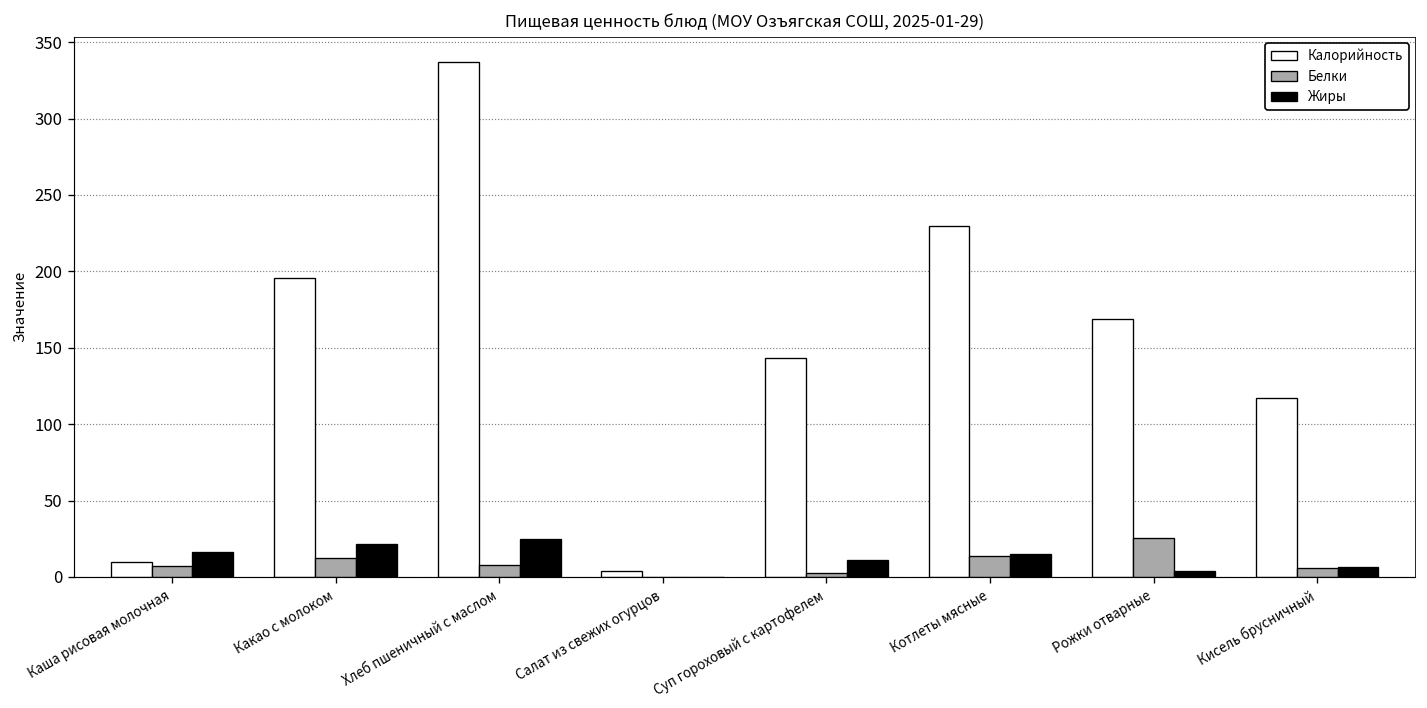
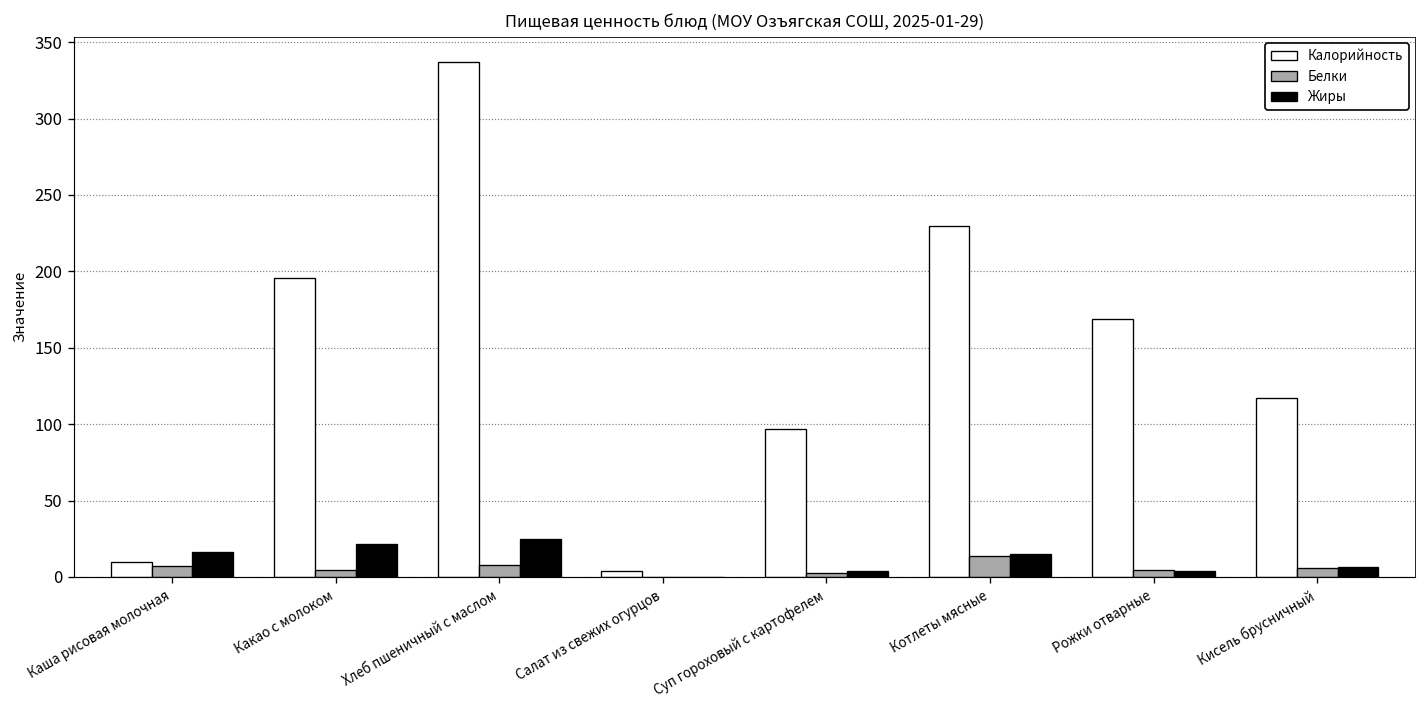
Белки, Какао с молоком: 13 -> 5
Калорийность, Суп гороховый с картофелем: 143 -> 97
Жиры, Суп гороховый с картофелем: 11 -> 4
Белки, Рожки отварные: 26 -> 4
